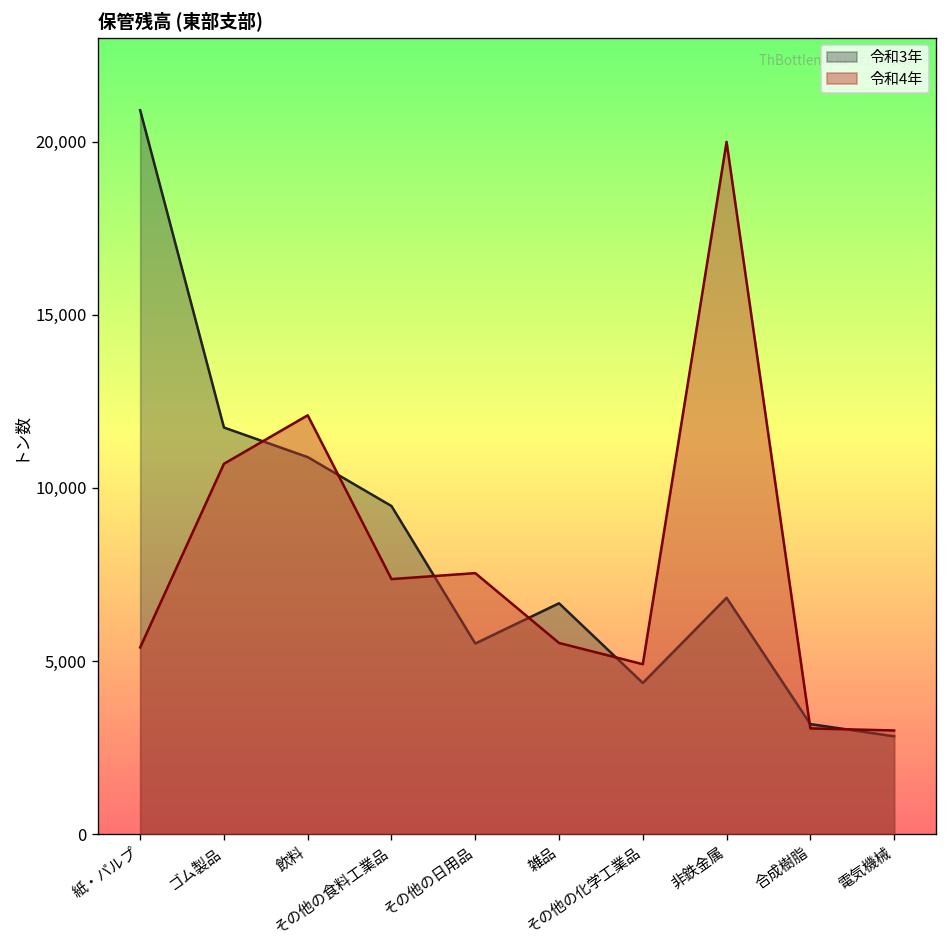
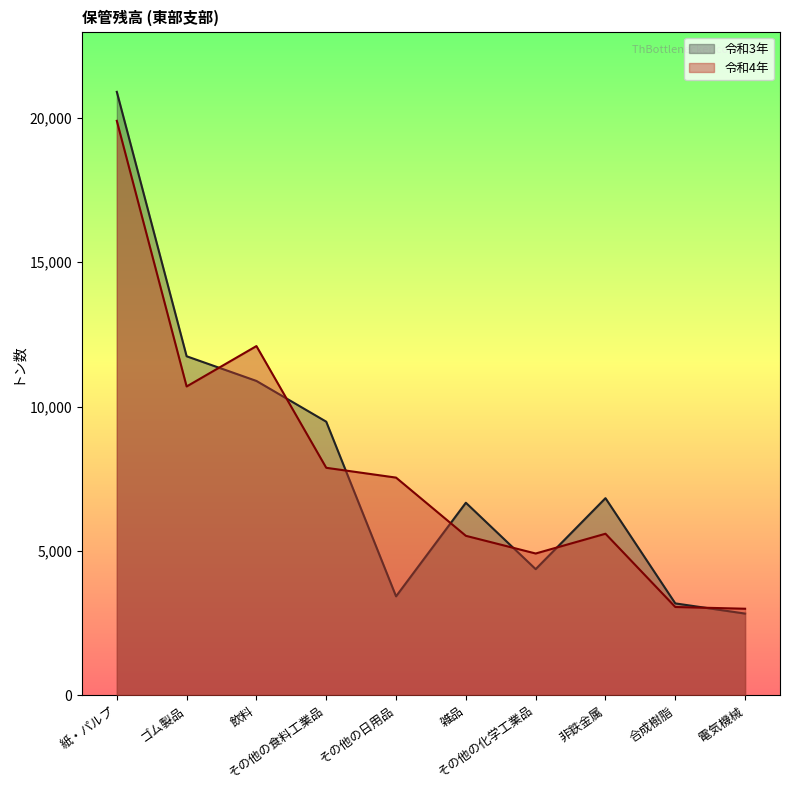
令和4年, 紙・パルプ: 5,400 -> 19,900
令和4年, その他の食料工業品: 7,400 -> 7,900
令和3年, その他の日用品: 5,500 -> 3,400
令和4年, 非鉄金属: 20,000 -> 5,600
